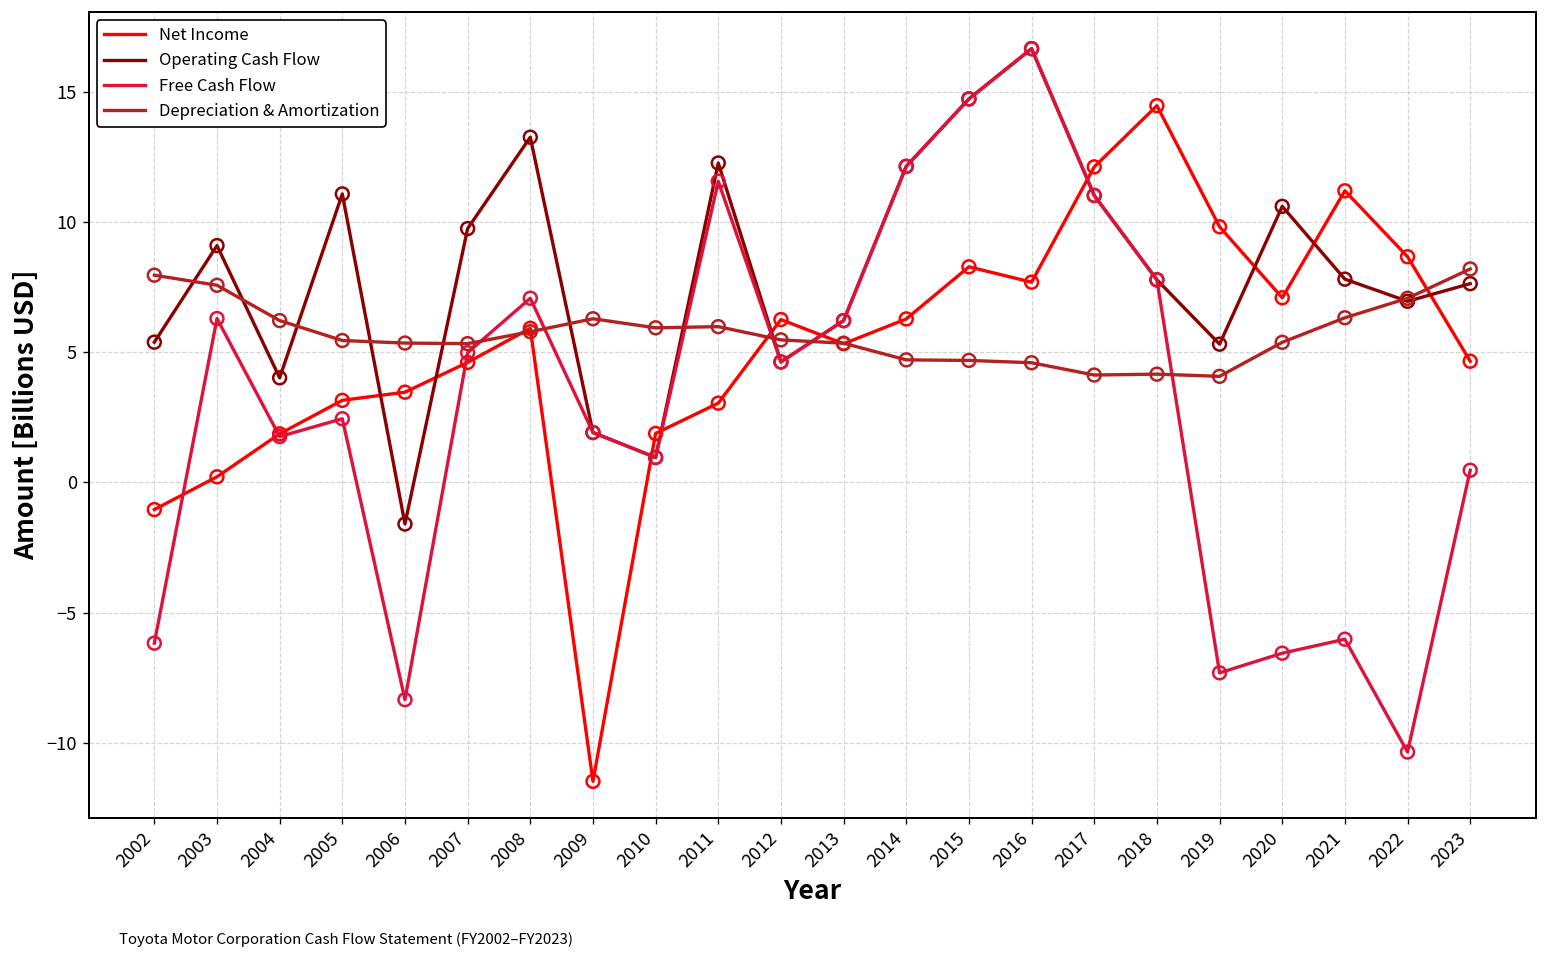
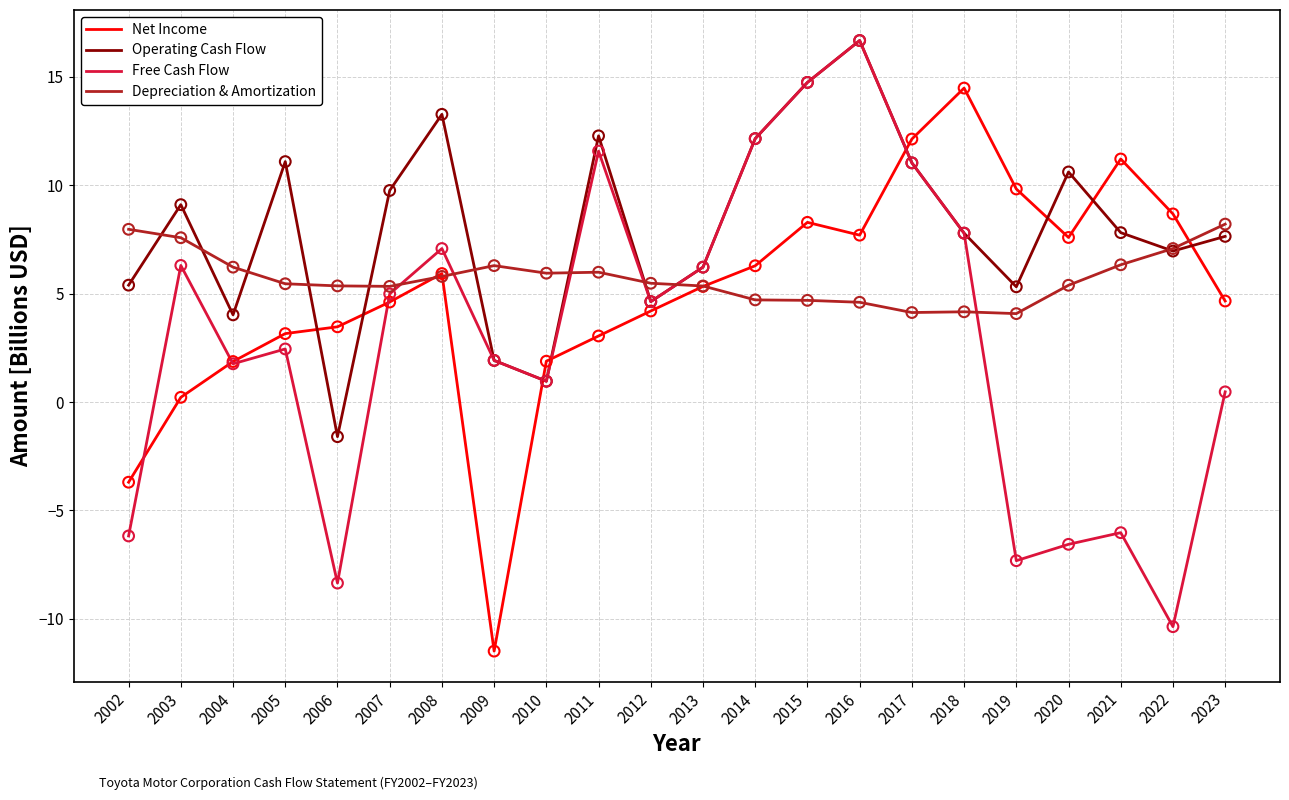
Net Income, 2002: -1.0 -> -3.7
Net Income, 2012: 6.3 -> 4.2
Net Income, 2020: 7.1 -> 7.6
